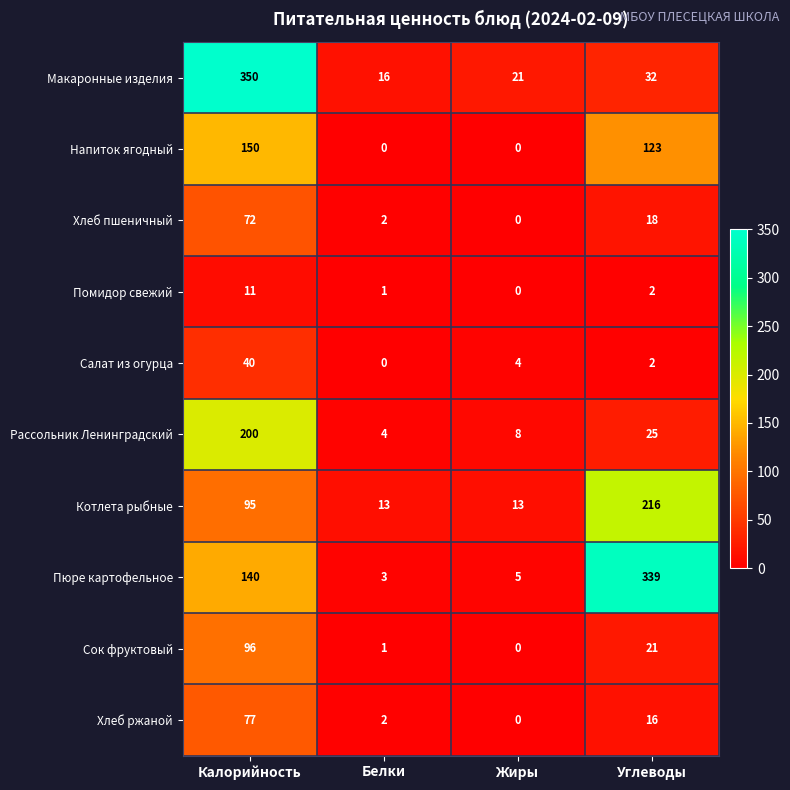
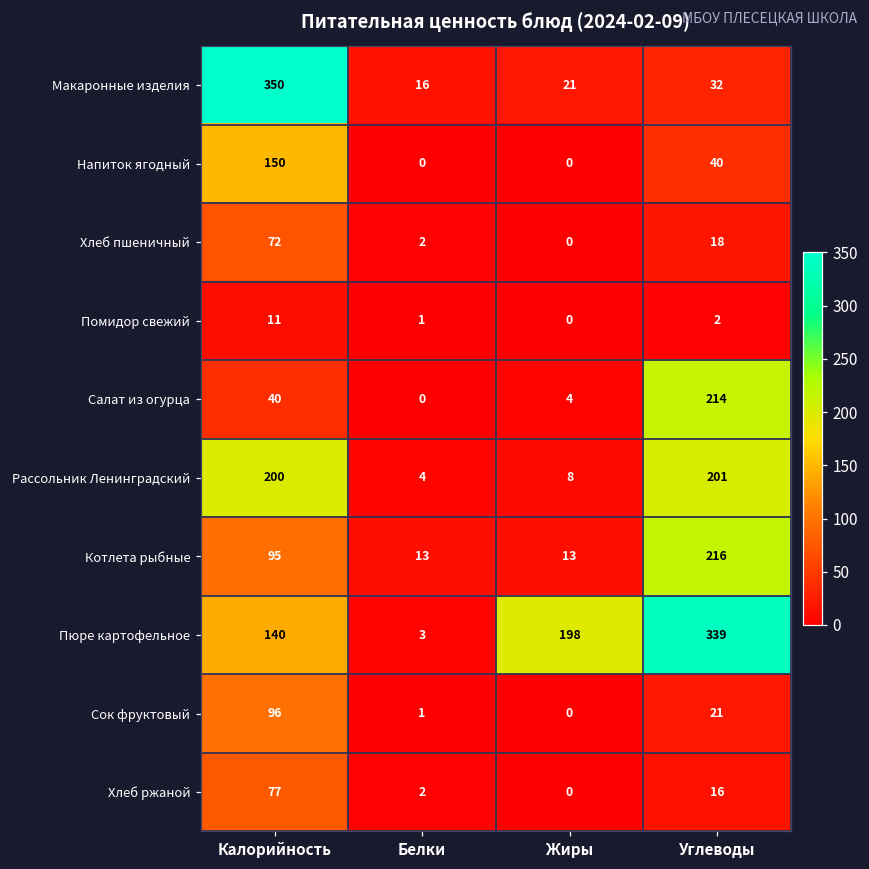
Напиток ягодный, Углеводы: 123 -> 40
Салат из огурца, Углеводы: 2 -> 214
Рассольник Ленинградский, Углеводы: 25 -> 201
Пюре картофельное, Жиры: 5 -> 198
